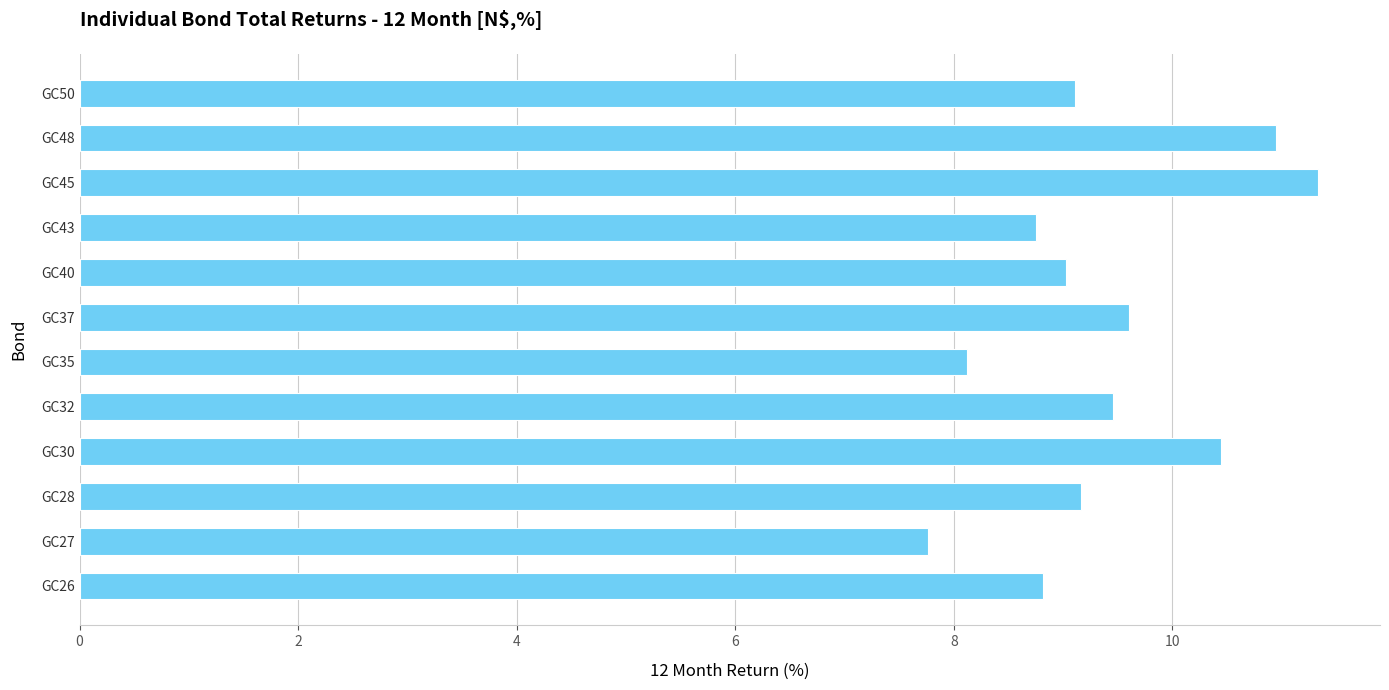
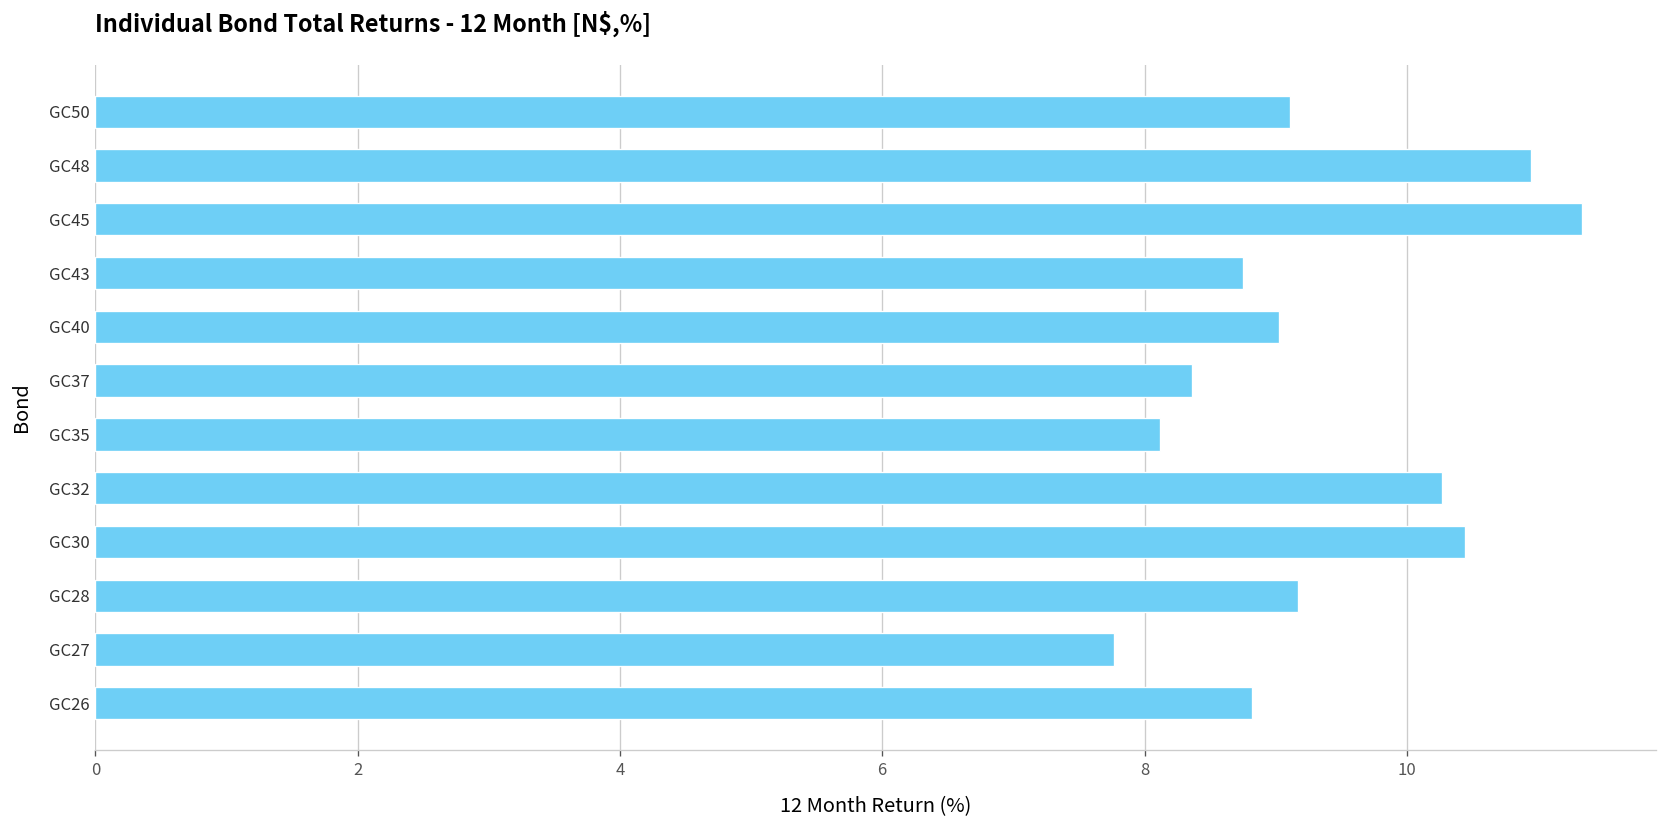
GC37: 9.60 -> 8.36
GC32: 9.46 -> 10.27
